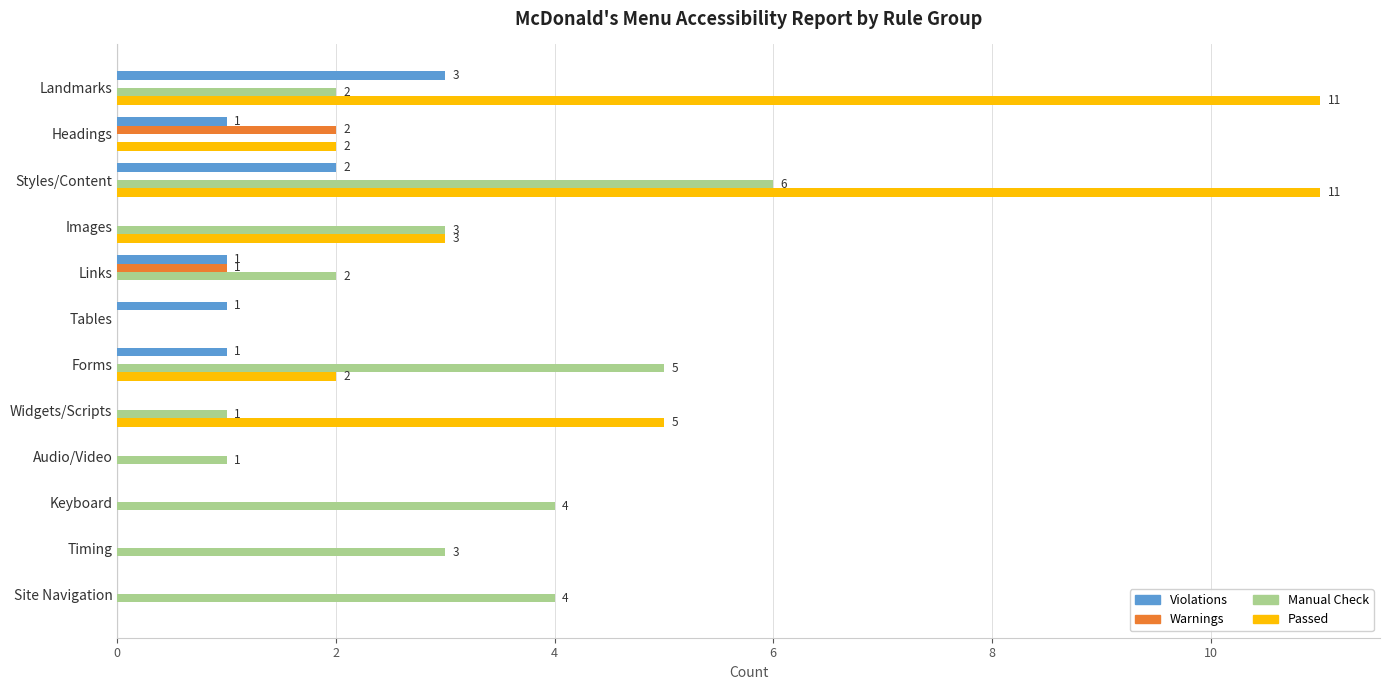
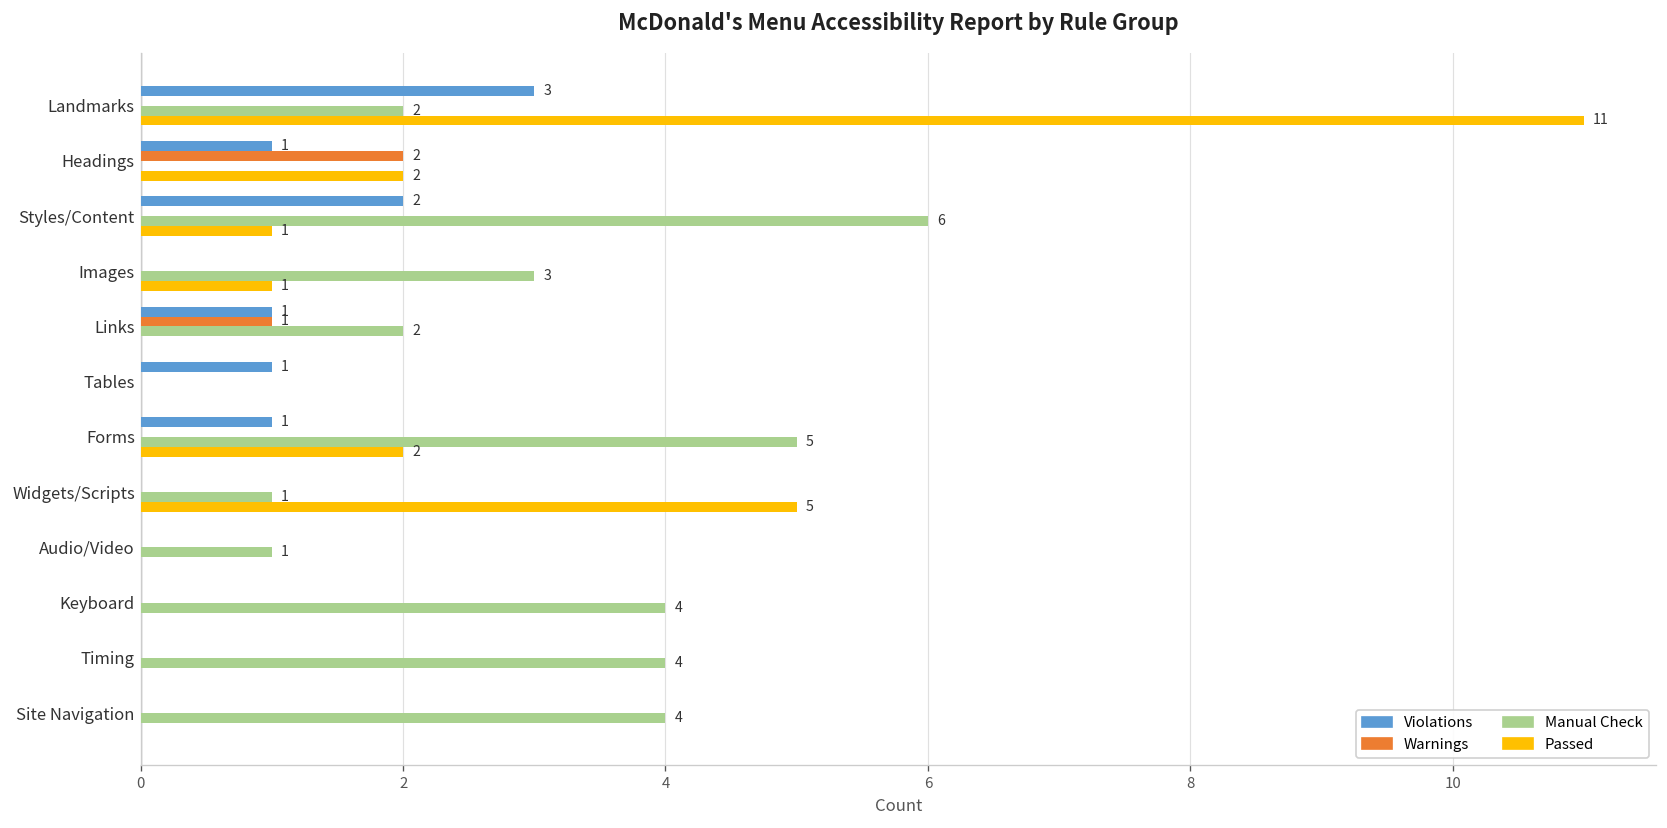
Passed, Styles/Content: 11 -> 1
Passed, Images: 3 -> 1
Manual Check, Timing: 3 -> 4
